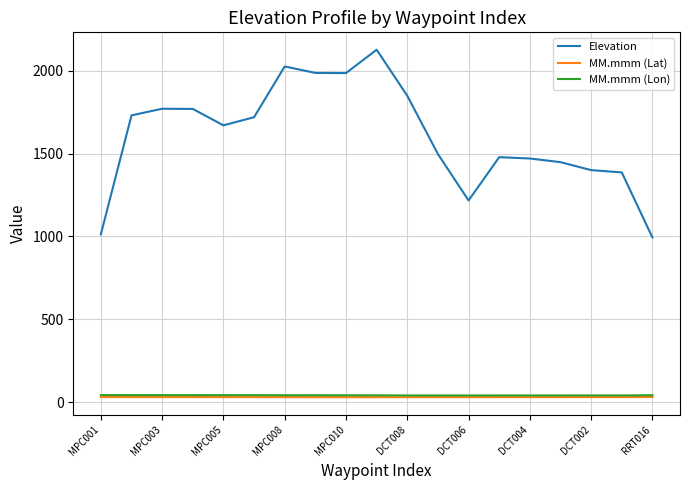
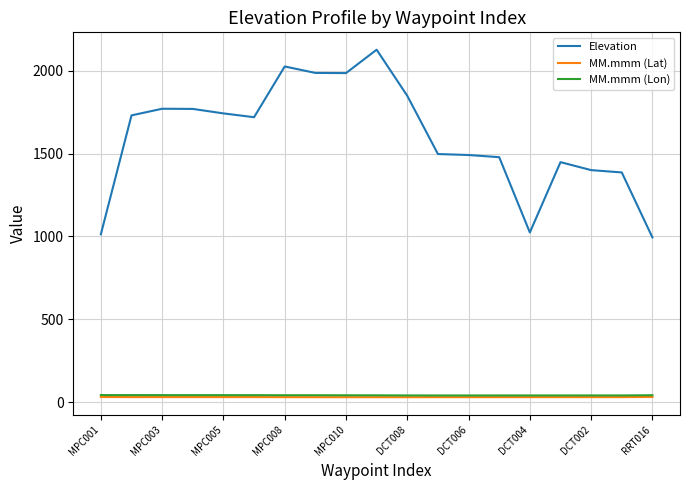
Elevation, MPC005: 1670 -> 1740
Elevation, DCT006: 1220 -> 1490
Elevation, DCT004: 1470 -> 1020
